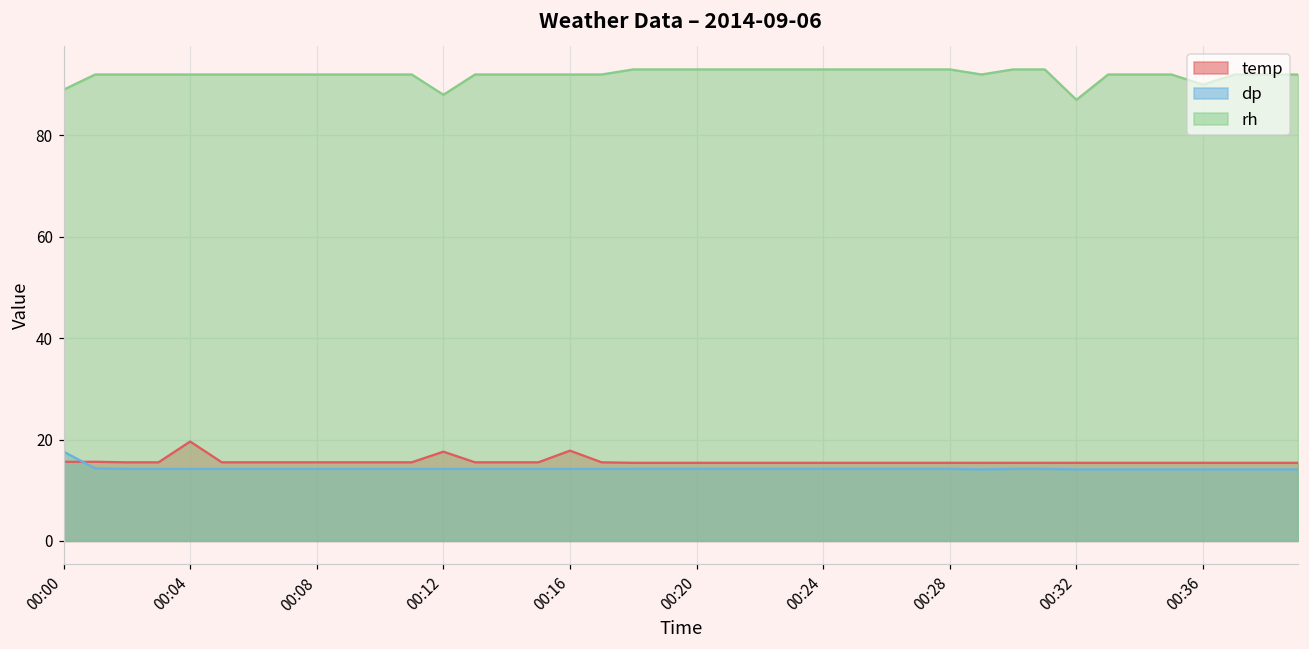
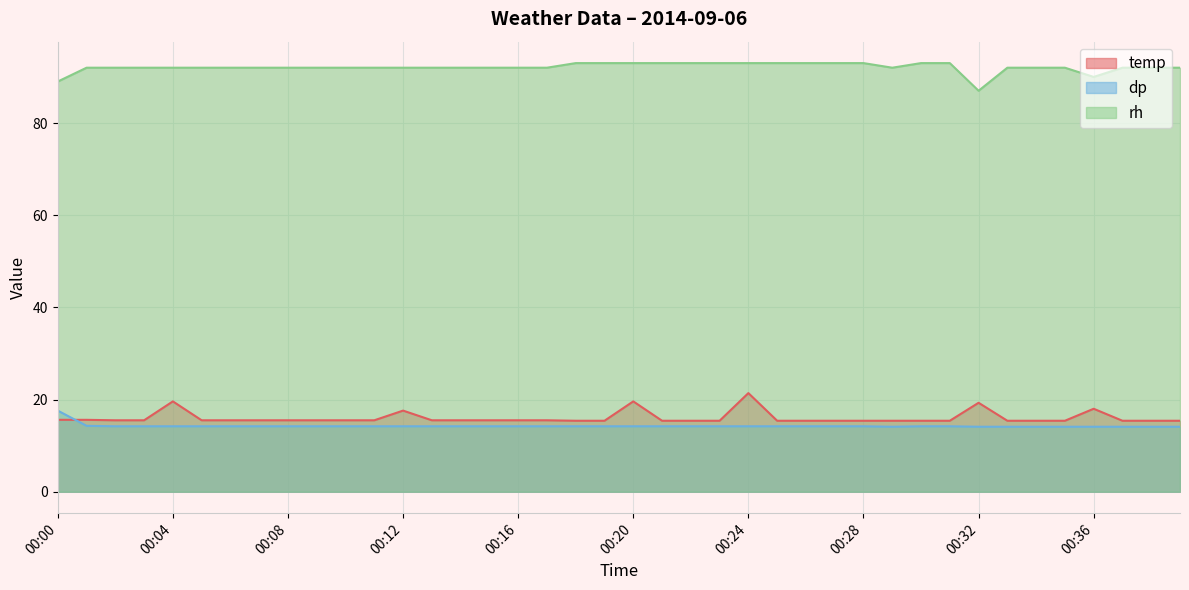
rh, 00:12: 88 -> 92
temp, 00:16: 18 -> 16
temp, 00:20: 15 -> 20
temp, 00:24: 15 -> 21
temp, 00:32: 15 -> 19
temp, 00:36: 15 -> 18
